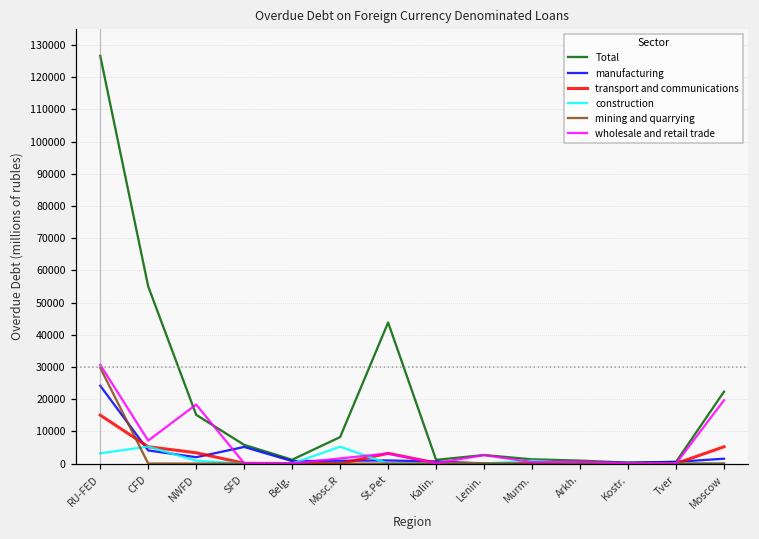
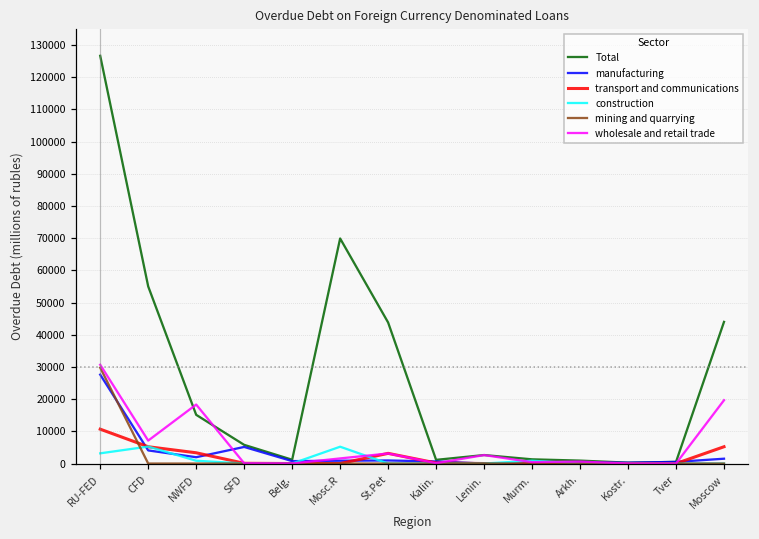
manufacturing, RU-FED: 24000 -> 28000
transport and communications, RU-FED: 15000 -> 11000
Total, Mosc.R: 8000 -> 70000
Total, Moscow: 22000 -> 44000
